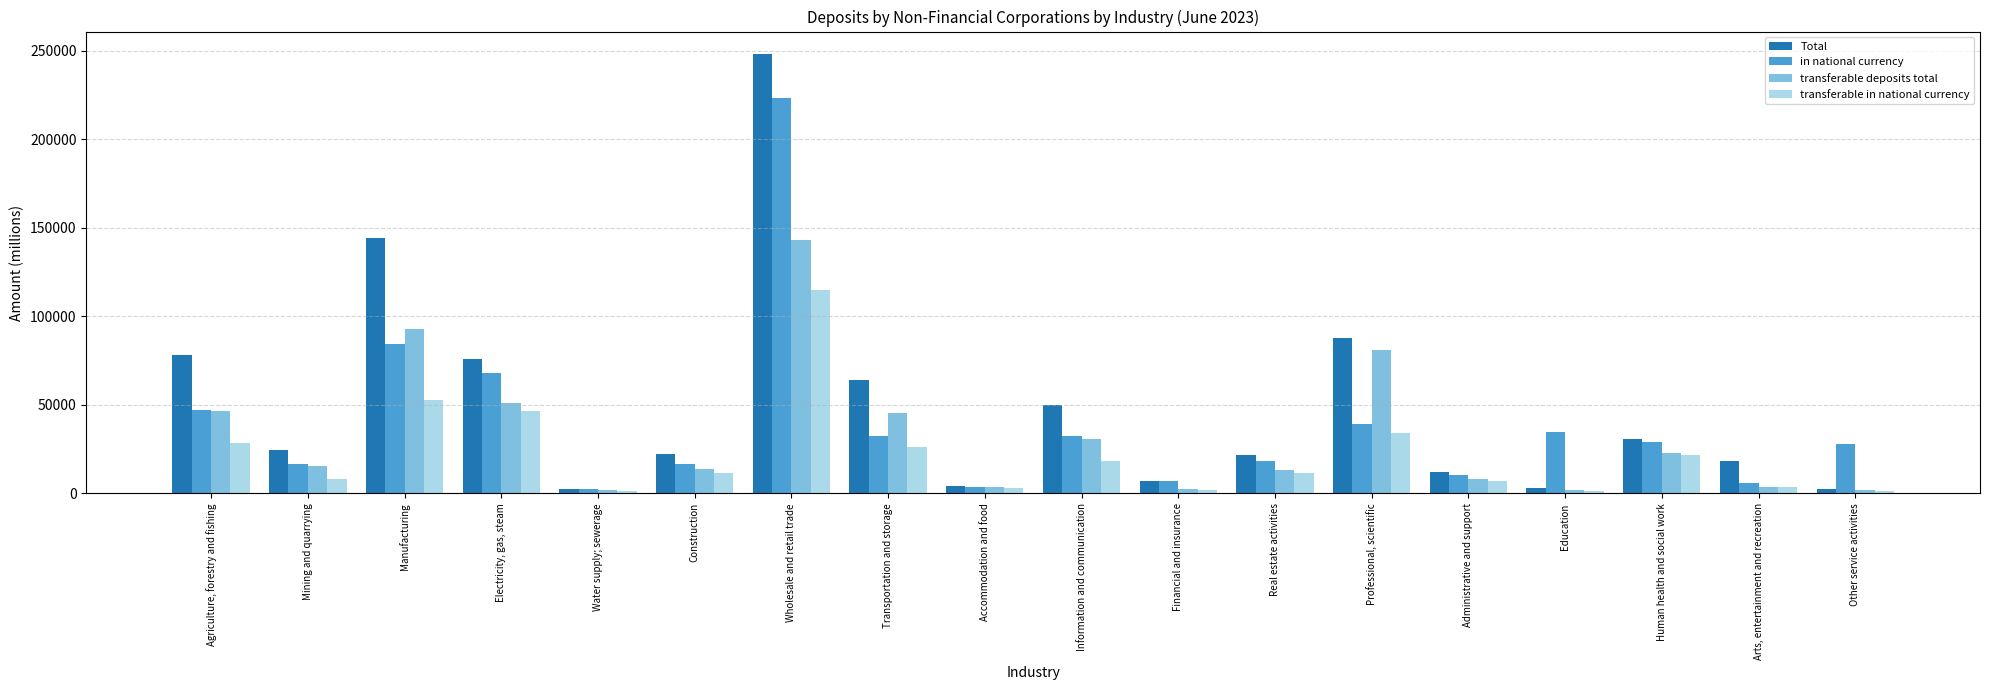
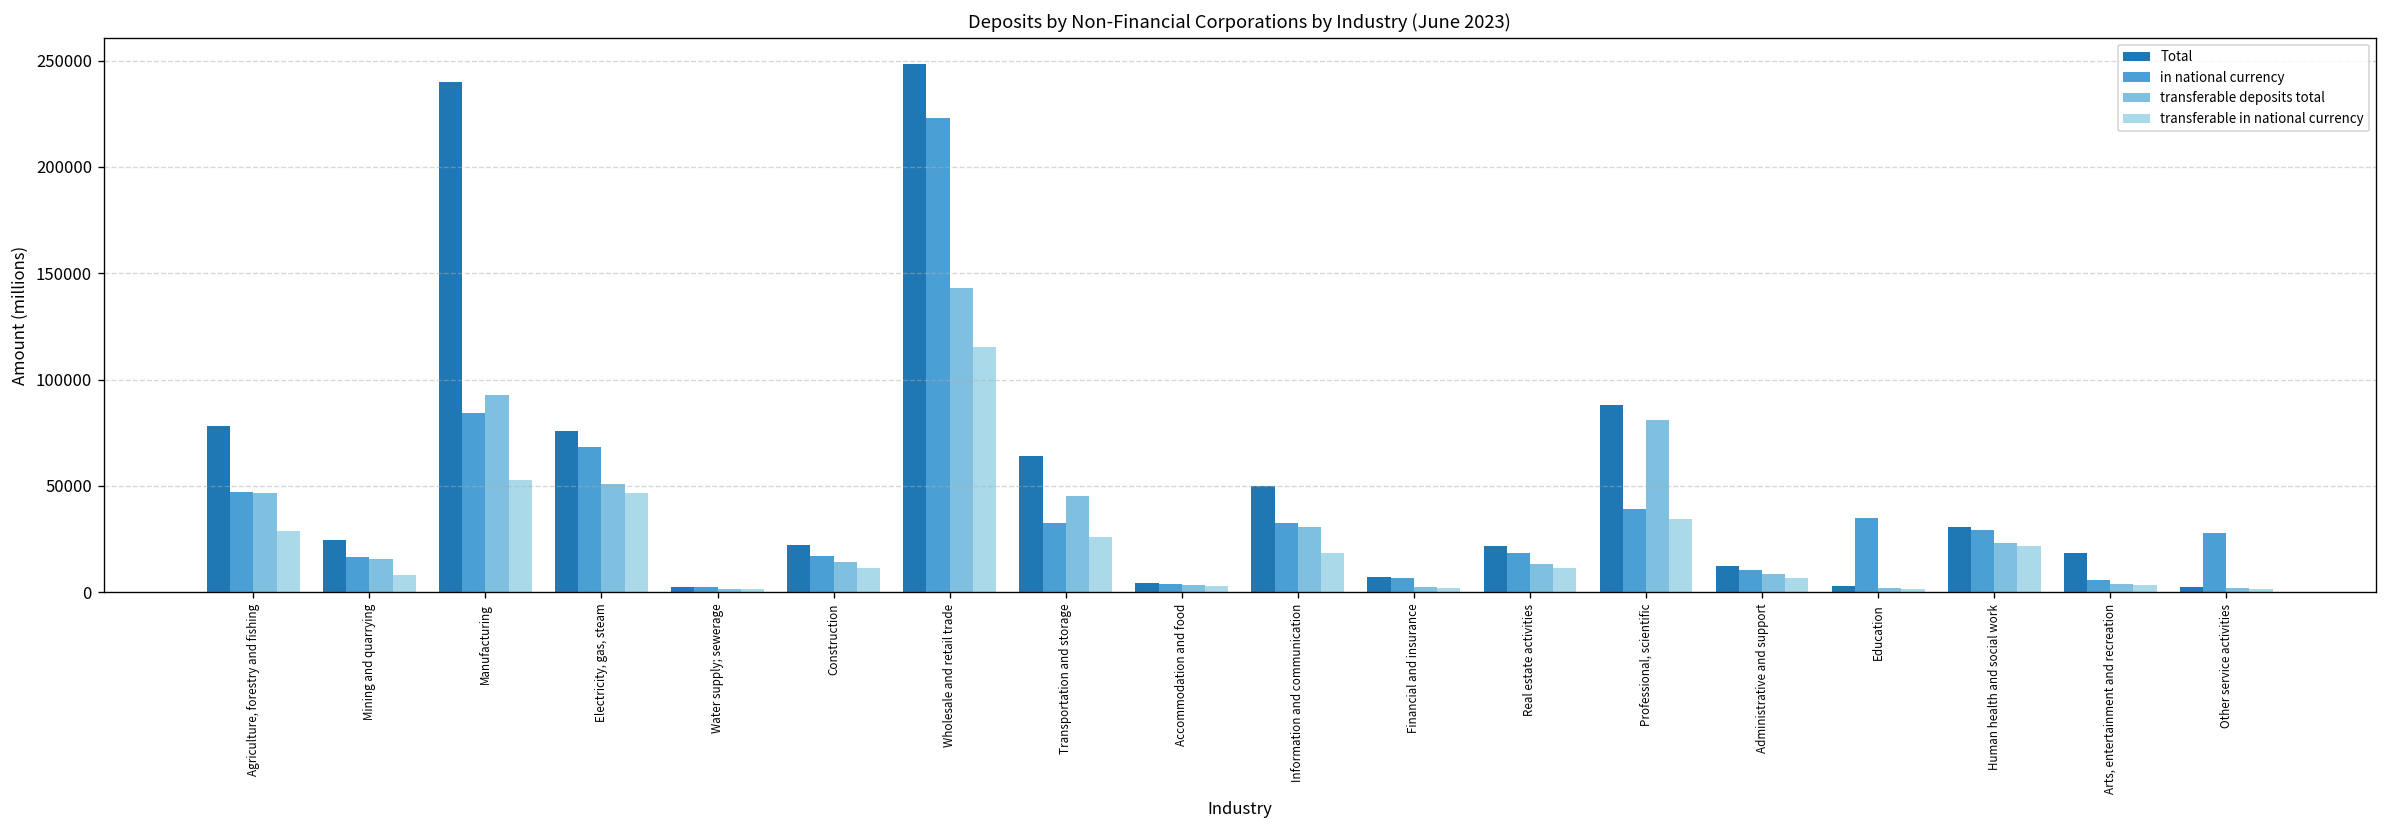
Total, Manufacturing: 144000 -> 240000
